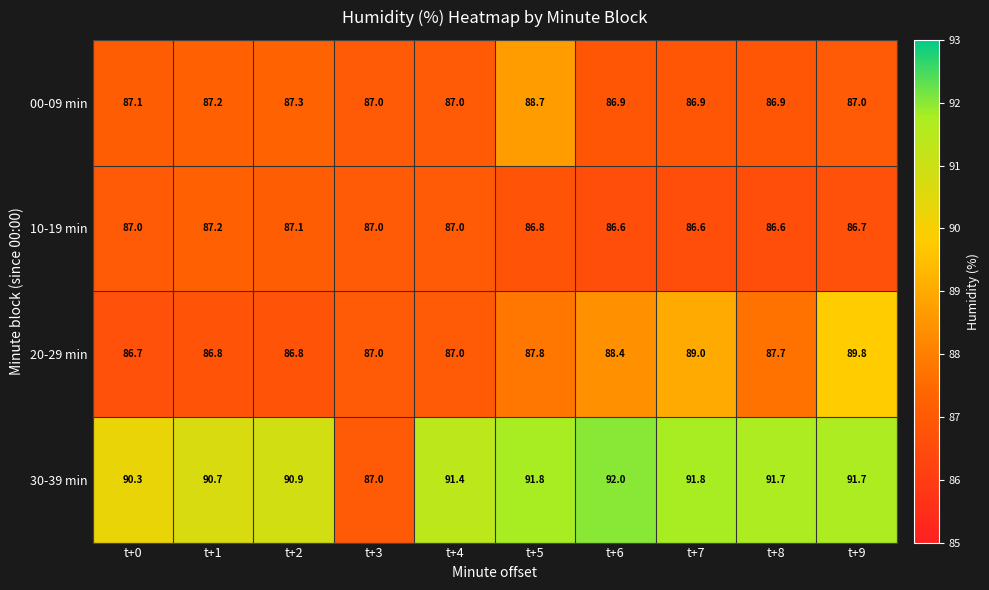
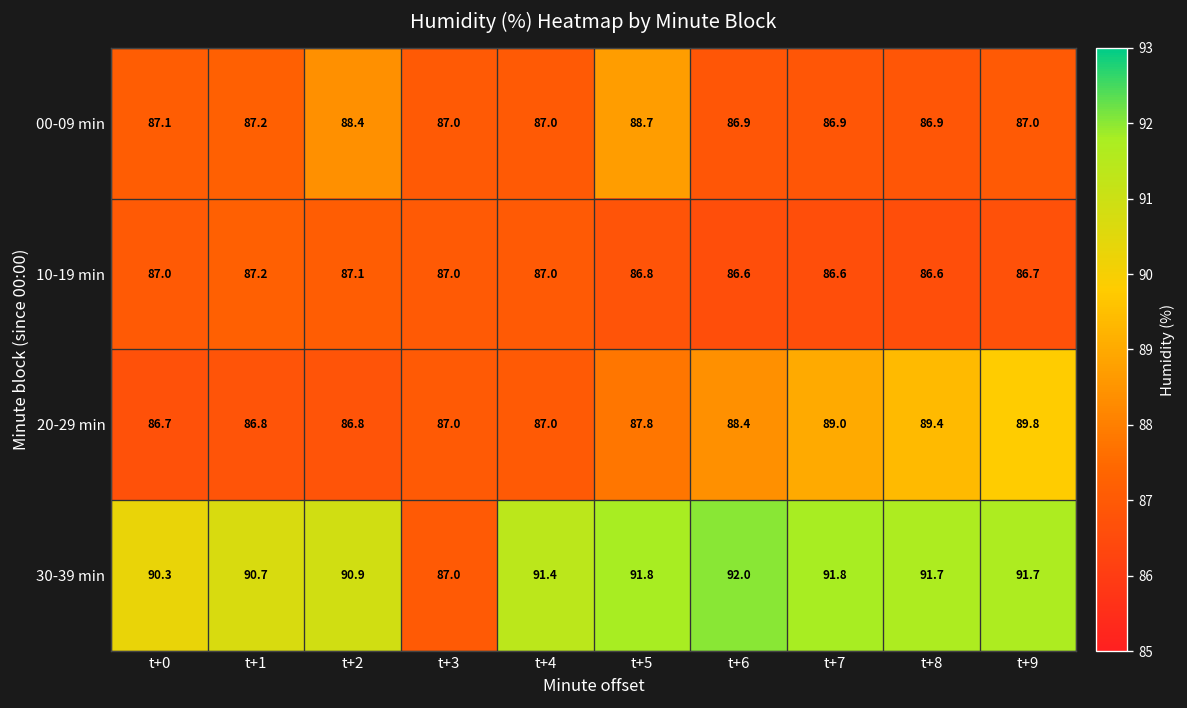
00-09 min, t+2: 87.3 -> 88.4
20-29 min, t+8: 87.7 -> 89.4
